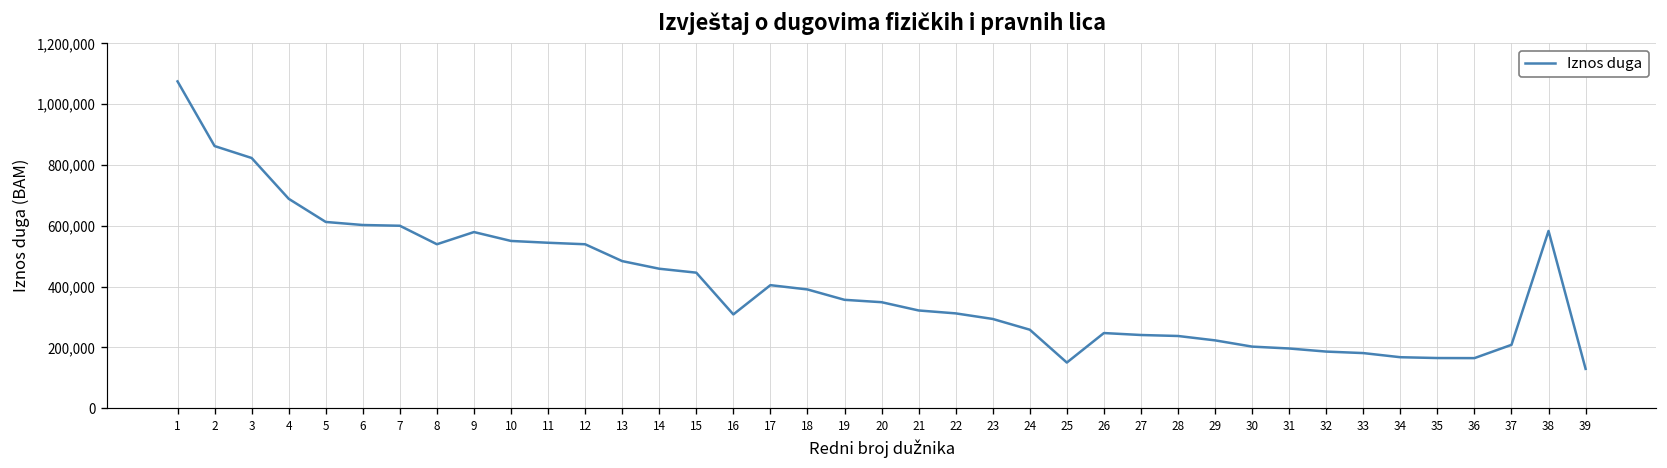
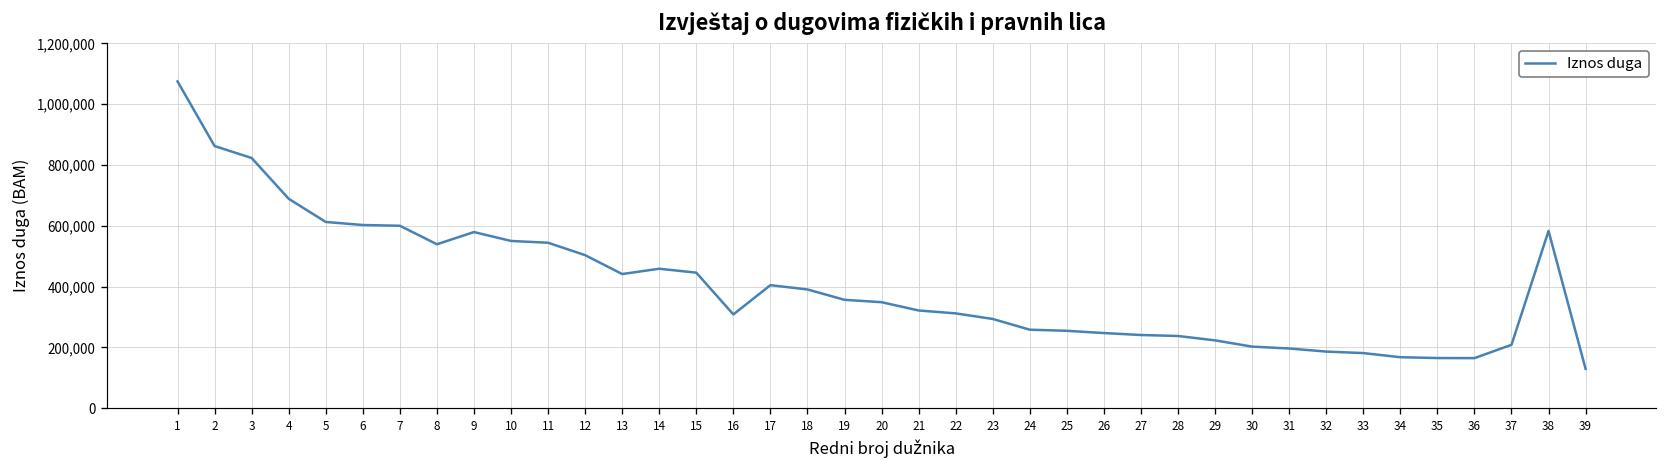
12: 540,000 -> 500,000
13: 480,000 -> 440,000
25: 150,000 -> 250,000
